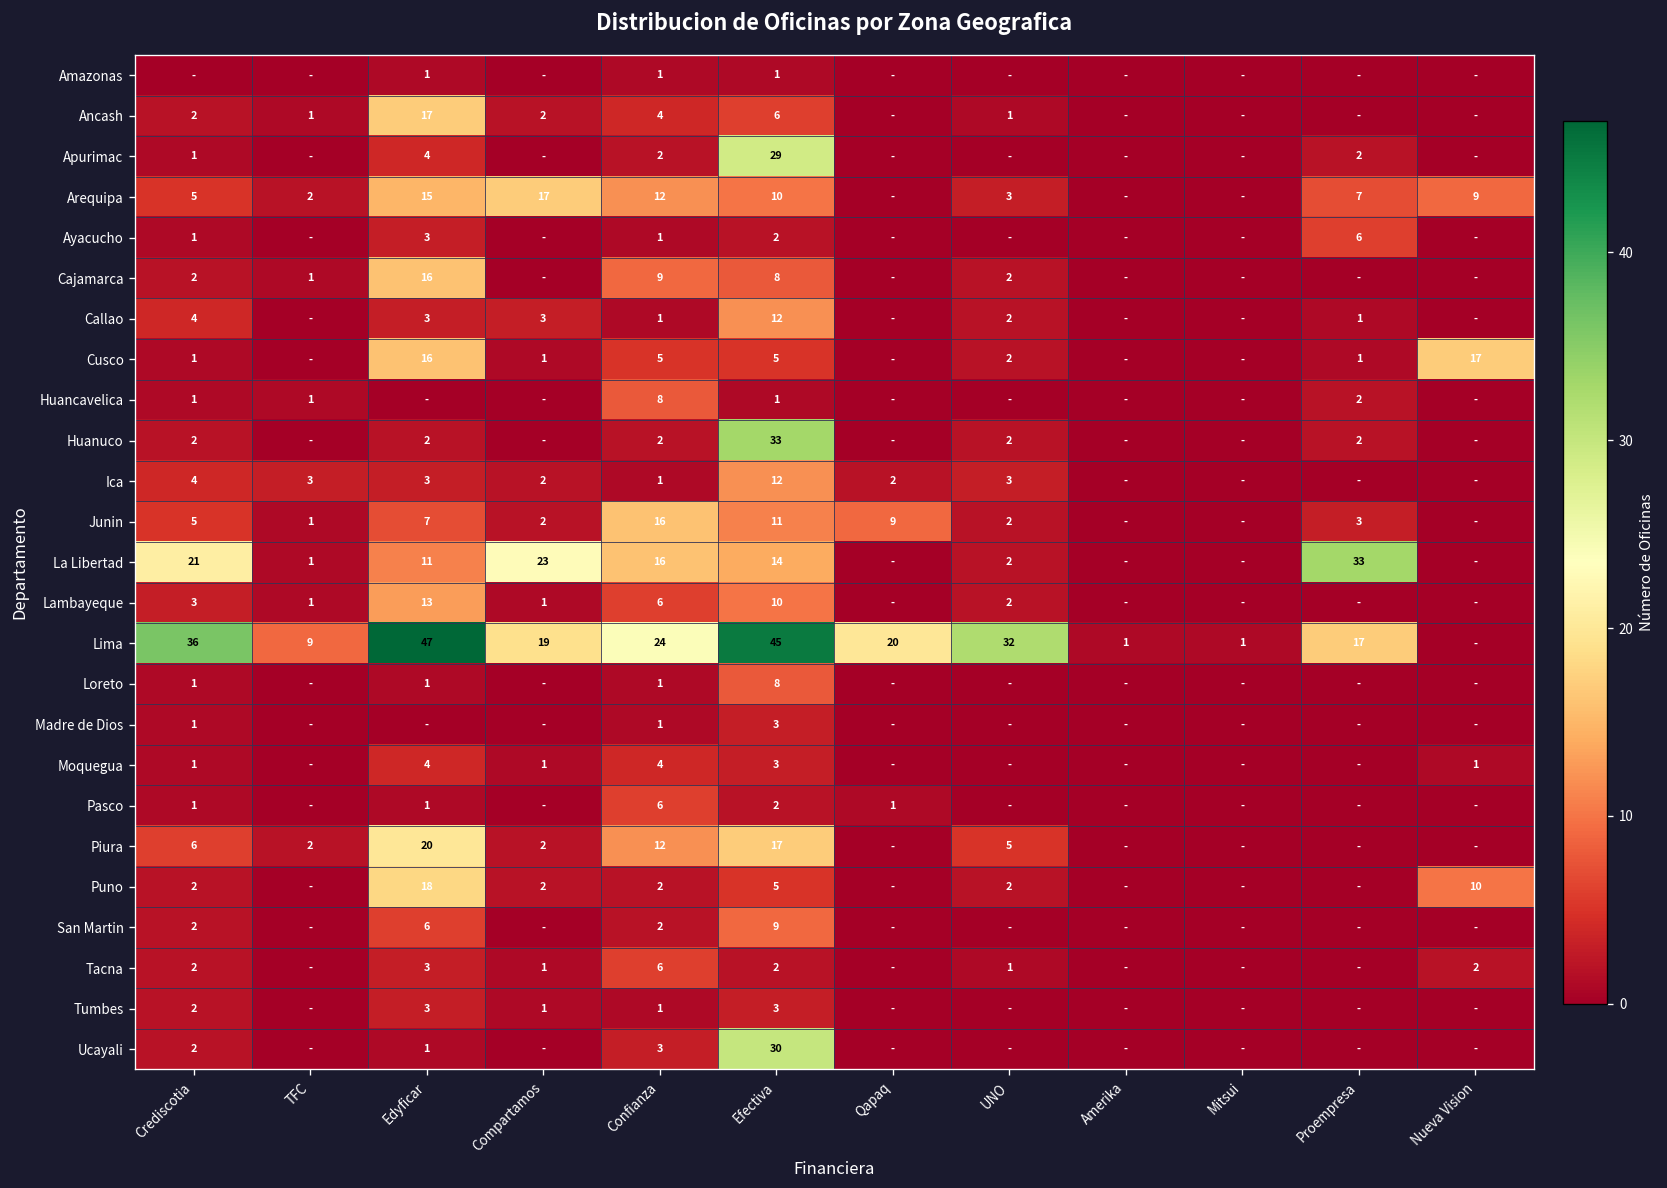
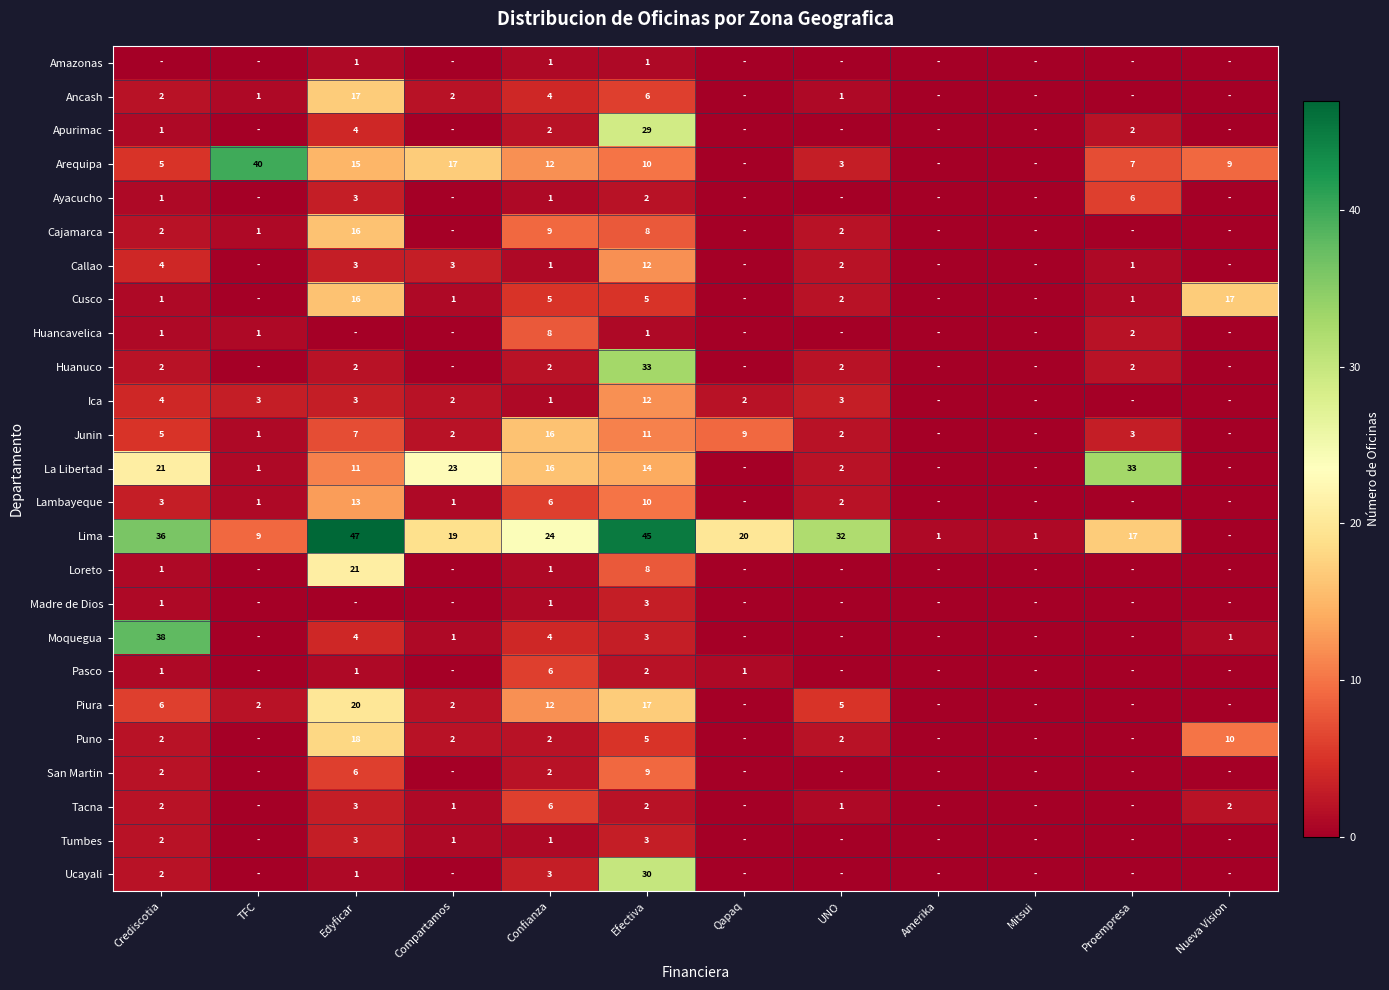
Arequipa, TFC: 2 -> 40
Loreto, Edyficar: 1 -> 21
Moquegua, Crediscotia: 1 -> 38
